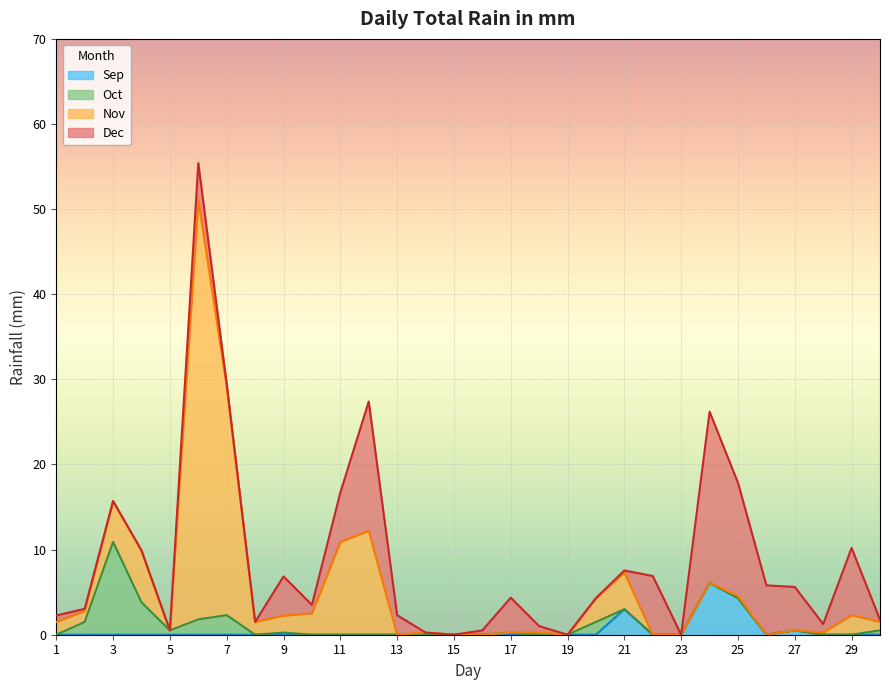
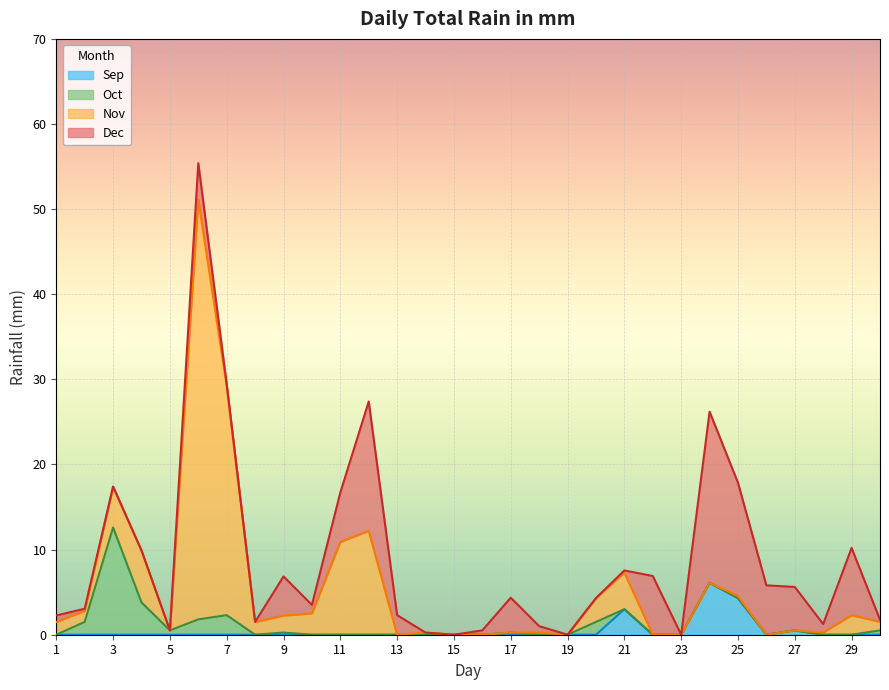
Oct, 3: 11 -> 13
